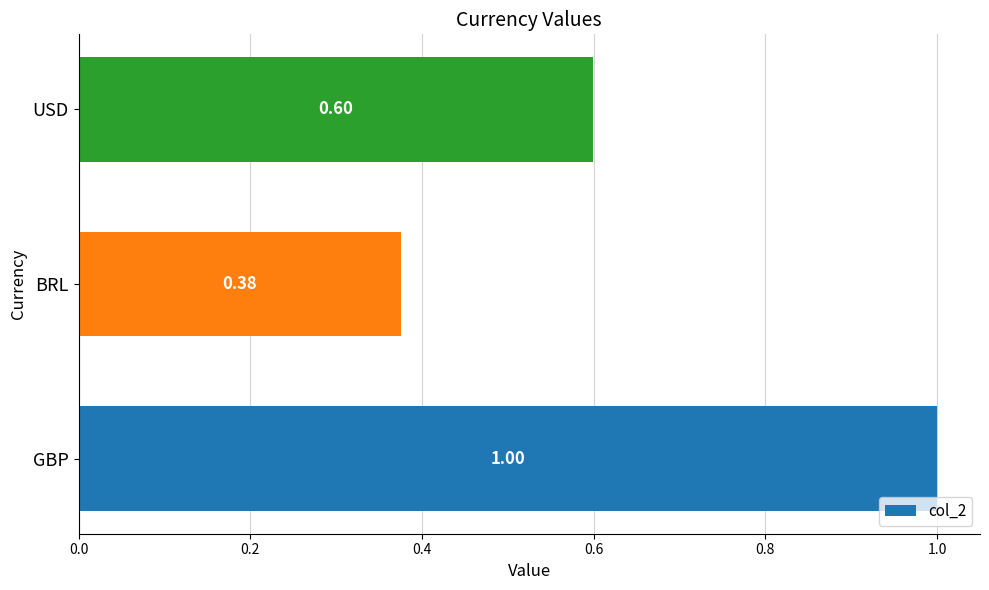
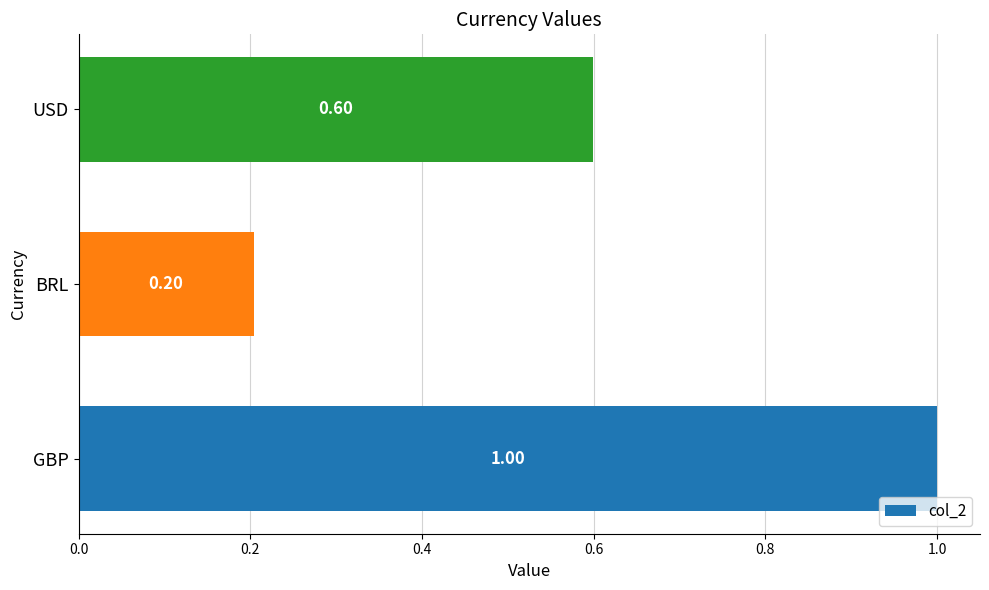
BRL: 0.38 -> 0.20
